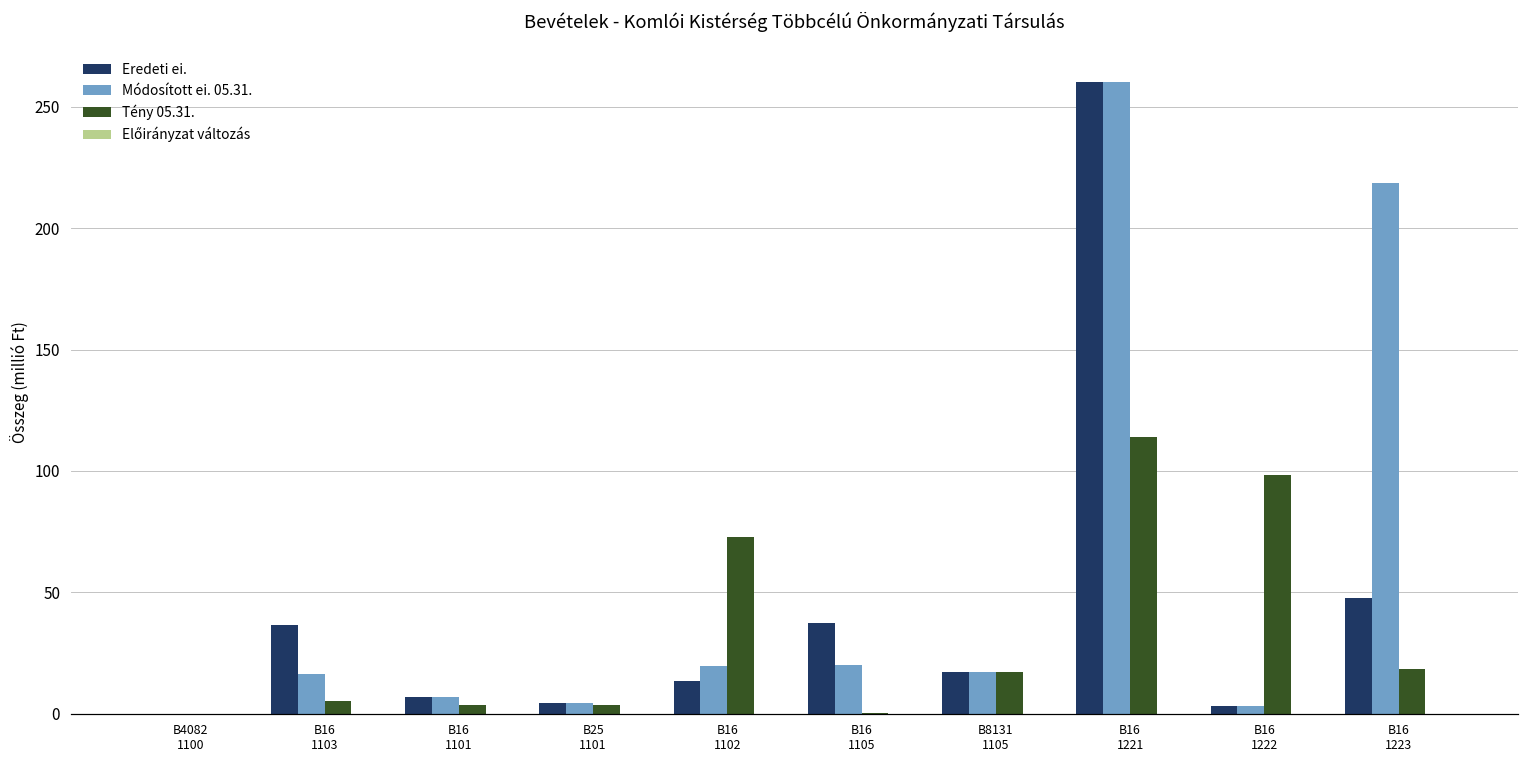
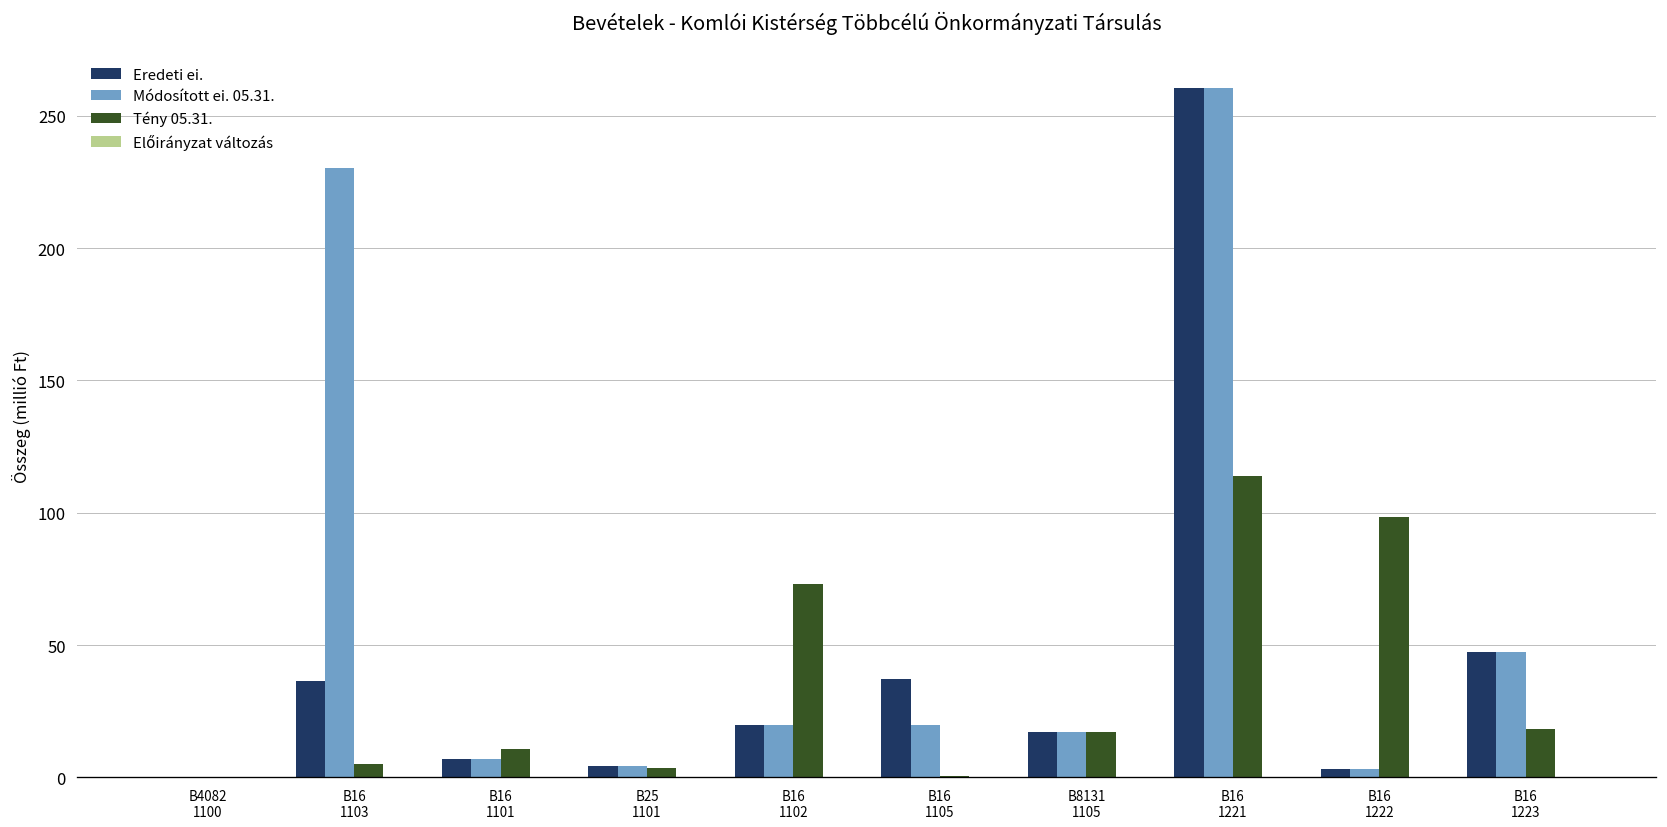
Módosított ei. 05.31., B16 1103: 16 -> 230
Tény 05.31., B16 1101: 3 -> 11
Eredeti ei., B16 1102: 13 -> 20
Módosított ei. 05.31., B16 1223: 219 -> 48
